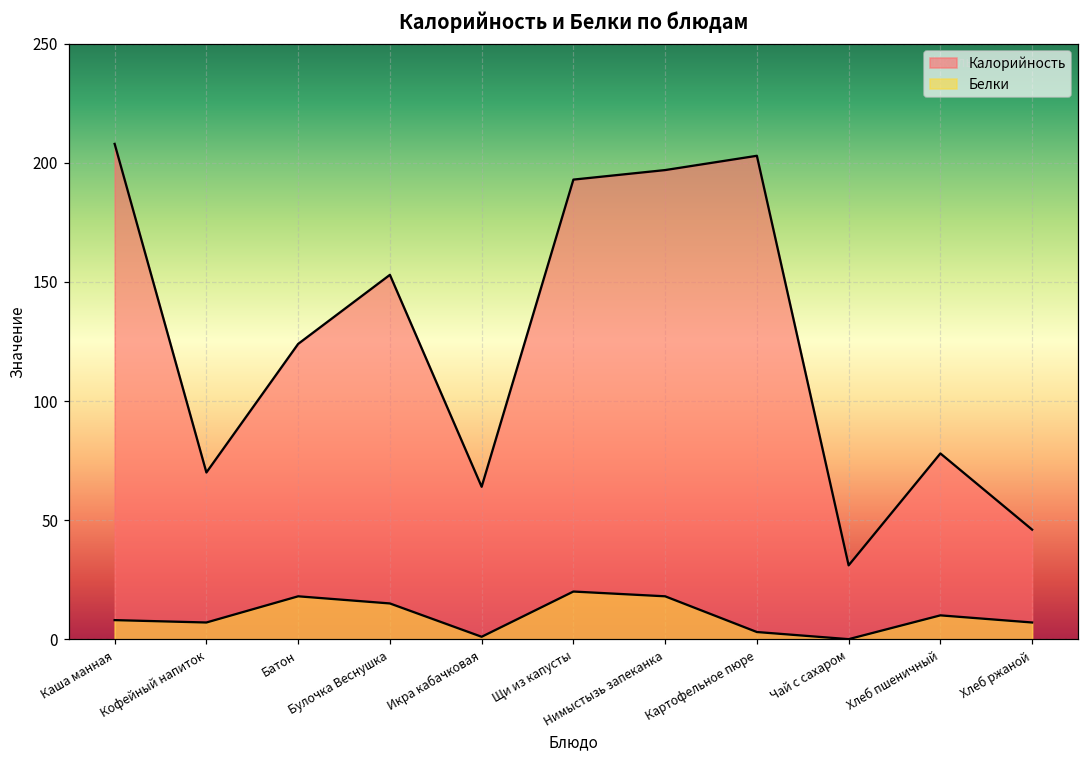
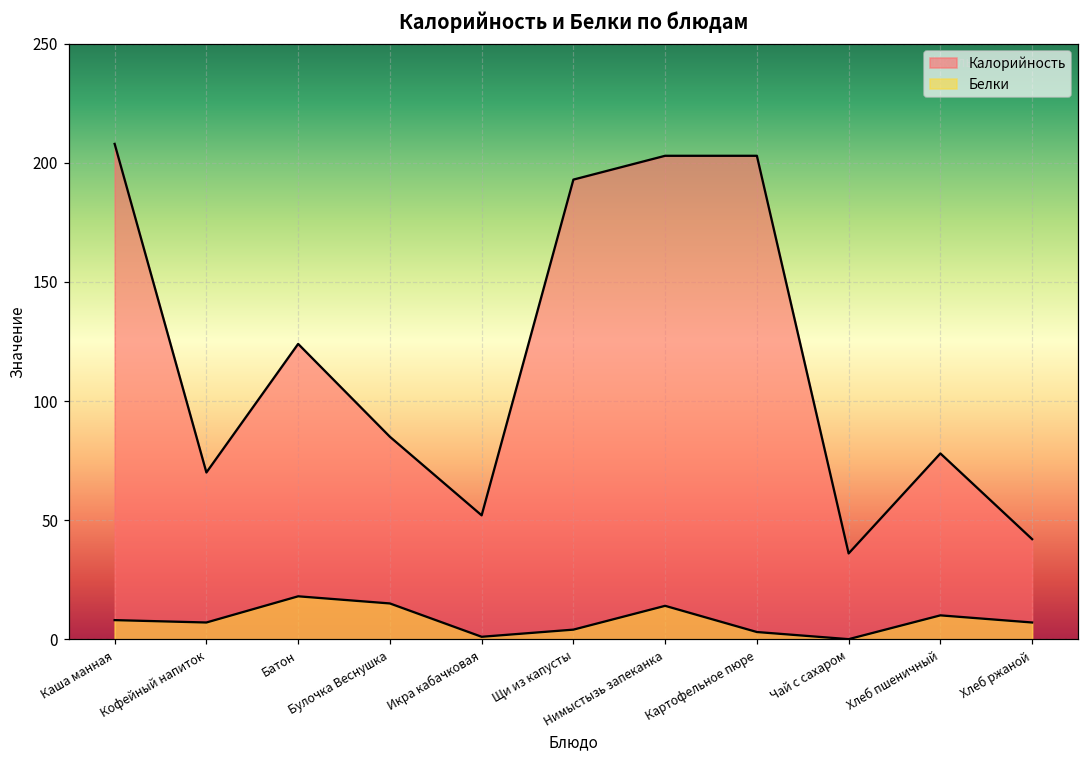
Калорийность, Булочка Веснушка: 153 -> 85
Калорийность, Икра кабачковая: 64 -> 52
Белки, Щи из капусты: 20 -> 4
Калорийность, Нимыстызь запеканка: 197 -> 203
Белки, Нимыстызь запеканка: 18 -> 14
Калорийность, Чай с сахаром: 31 -> 36
Калорийность, Хлеб ржаной: 46 -> 42
